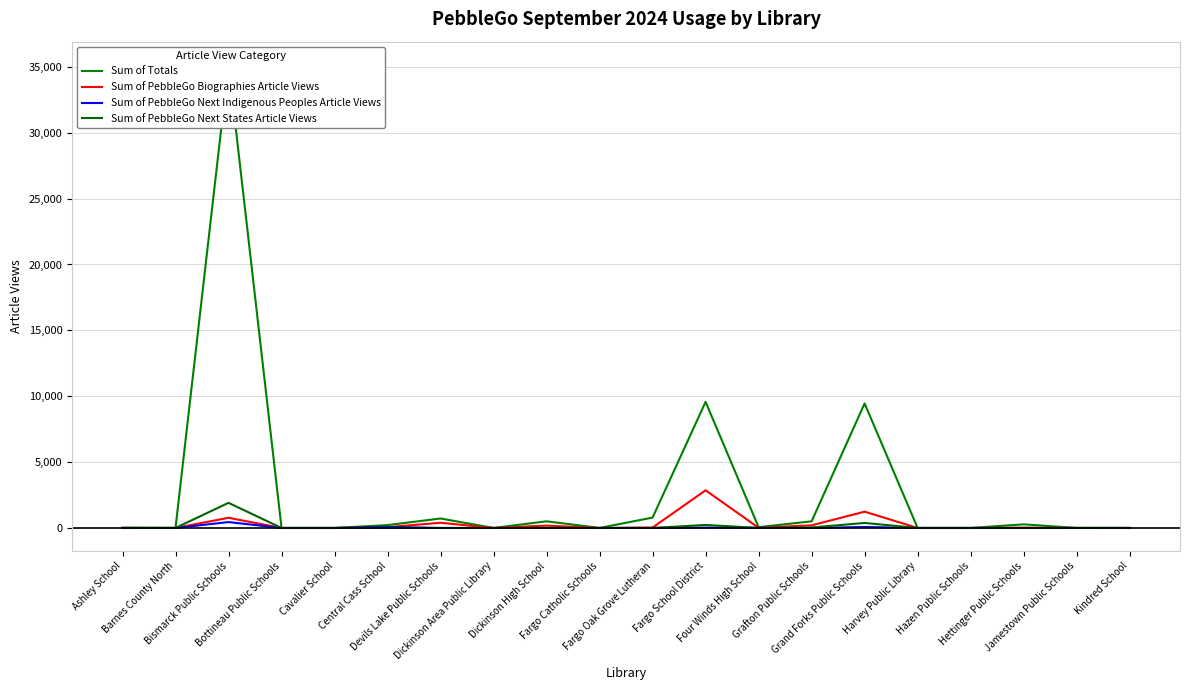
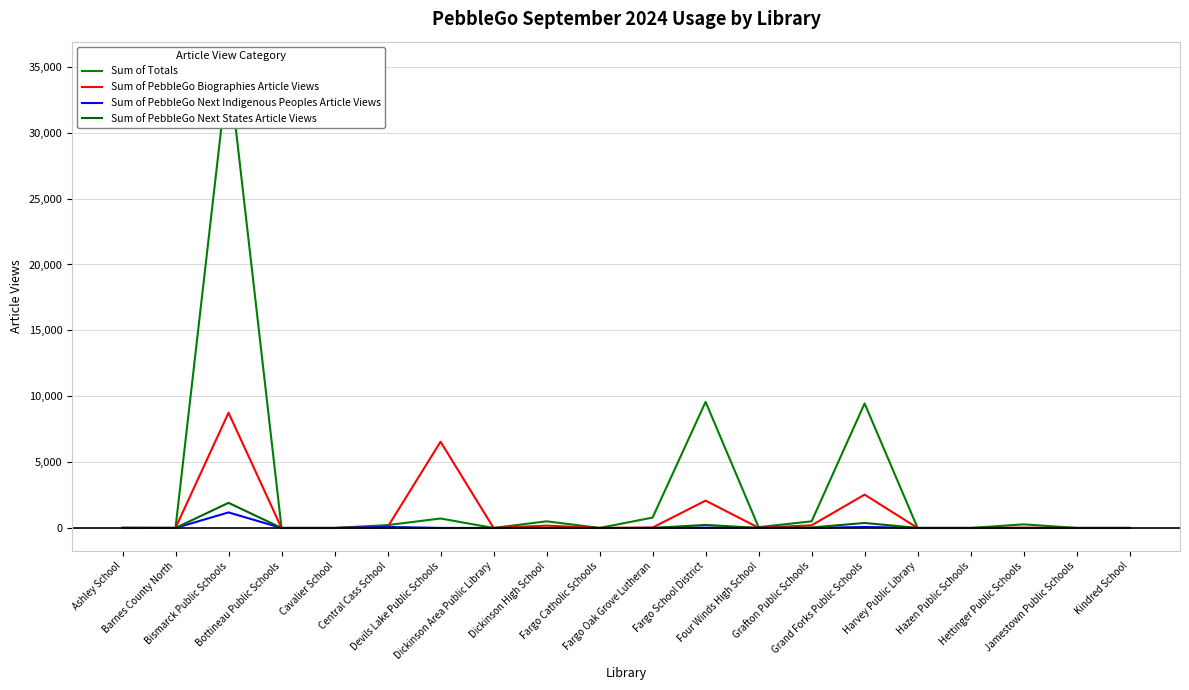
Sum of PebbleGo Biographies Article Views, Bismarck Public Schools: 800 -> 8,700
Sum of PebbleGo Next Indigenous Peoples Article Views, Bismarck Public Schools: 400 -> 1,200
Sum of PebbleGo Biographies Article Views, Devils Lake Public Schools: 400 -> 6,500
Sum of PebbleGo Biographies Article Views, Fargo School District: 2,900 -> 2,100
Sum of PebbleGo Biographies Article Views, Grand Forks Public Schools: 1,200 -> 2,500
